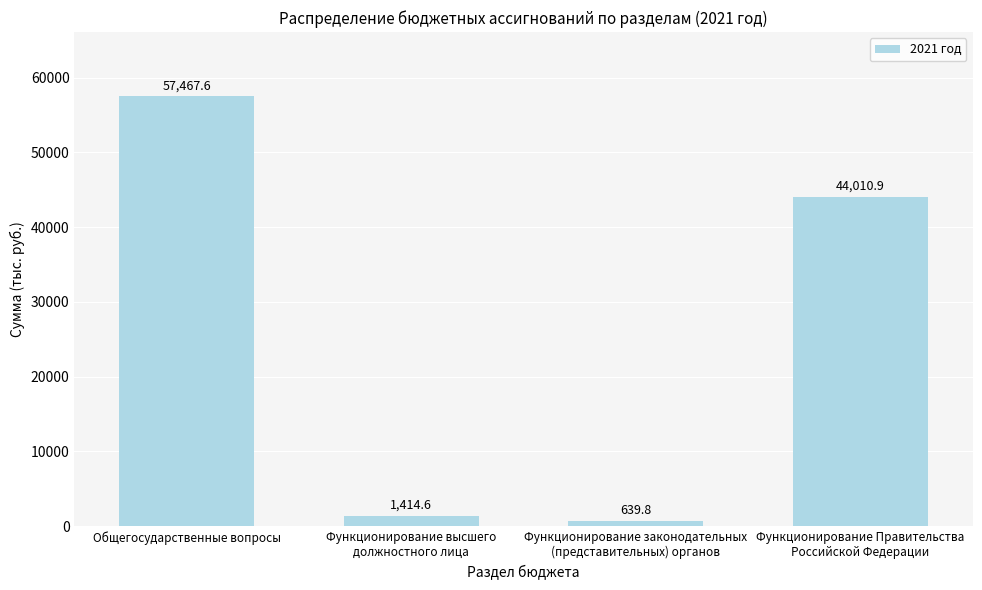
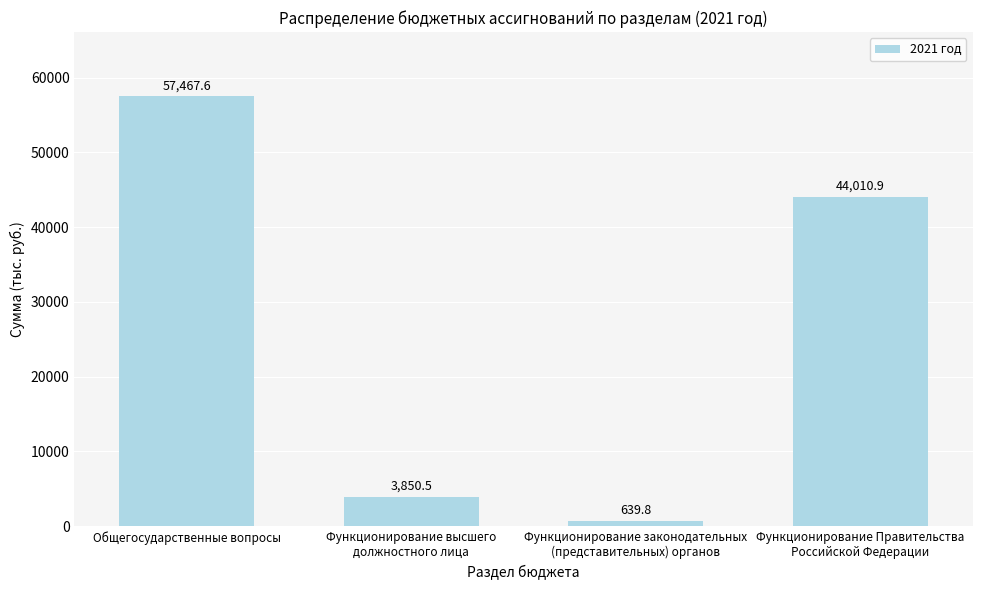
Функционирование высшего должностного лица: 1,414.6 -> 3,850.5
